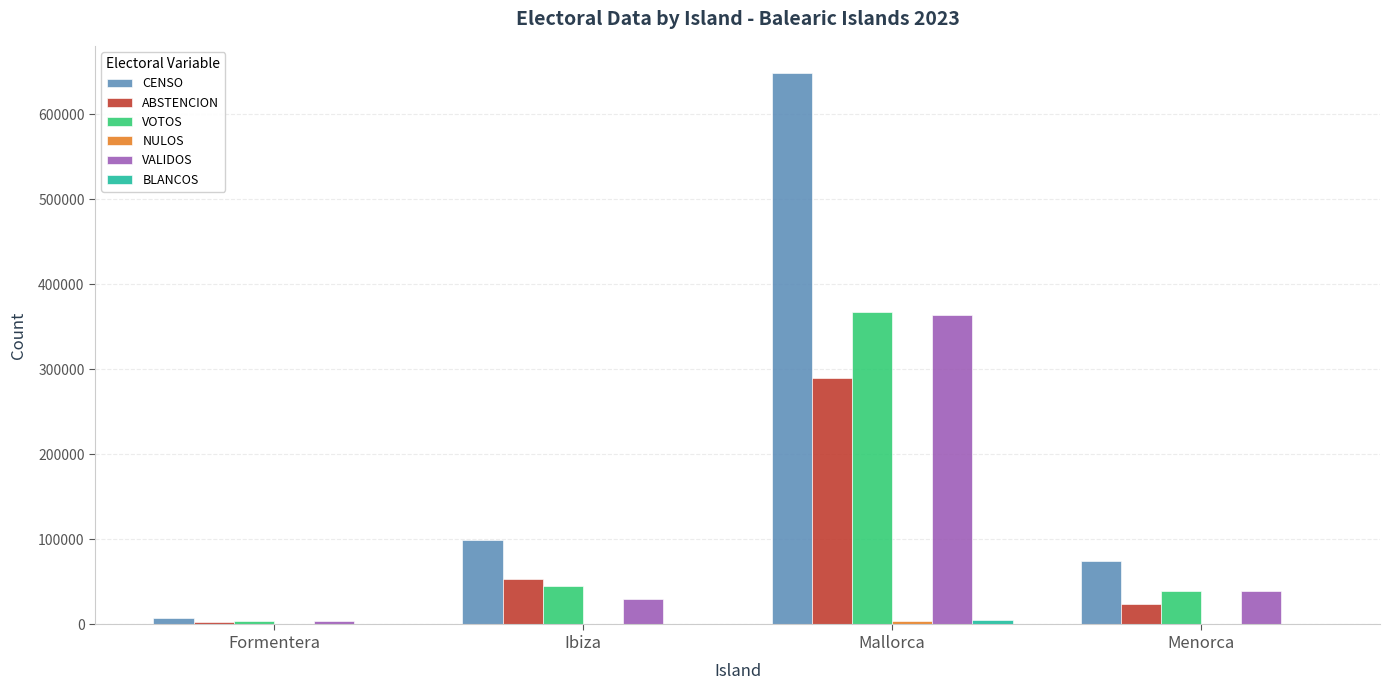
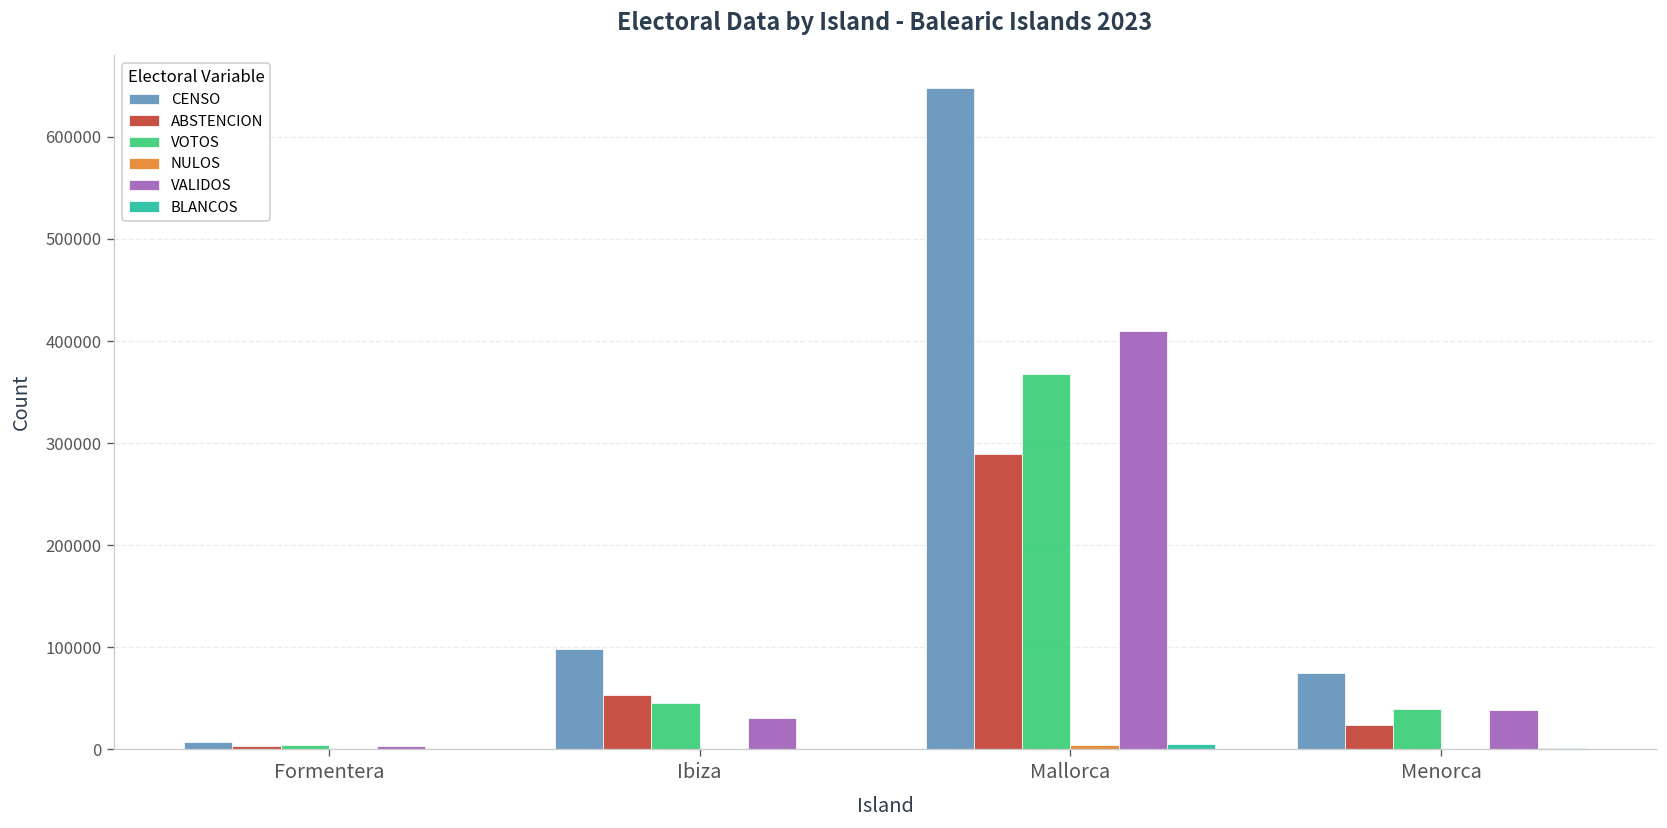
VALIDOS, Mallorca: 360000 -> 410000
